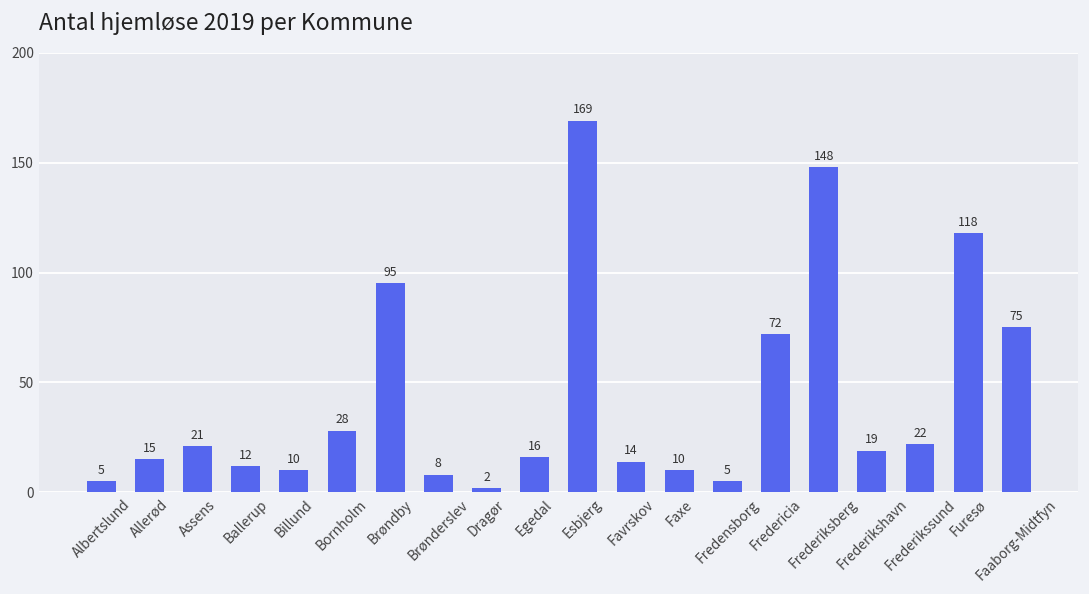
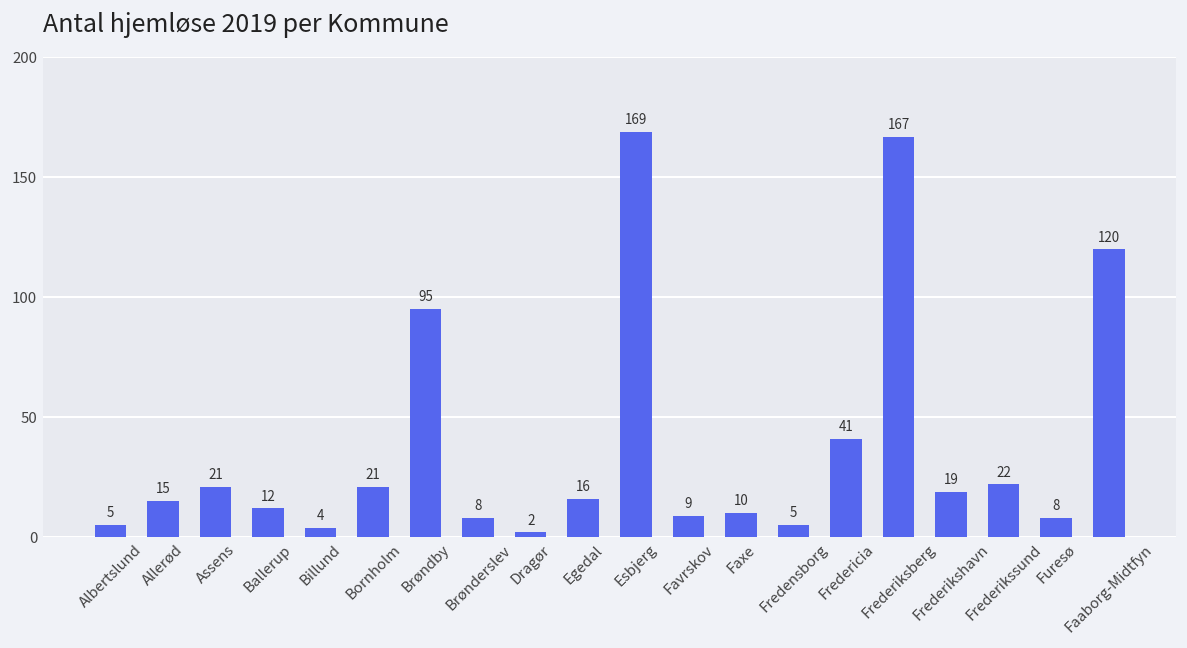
Billund: 10 -> 4
Bornholm: 28 -> 21
Favrskov: 14 -> 9
Fredericia: 72 -> 41
Frederiksberg: 148 -> 167
Furesø: 118 -> 8
Faaborg-Midtfyn: 75 -> 120
